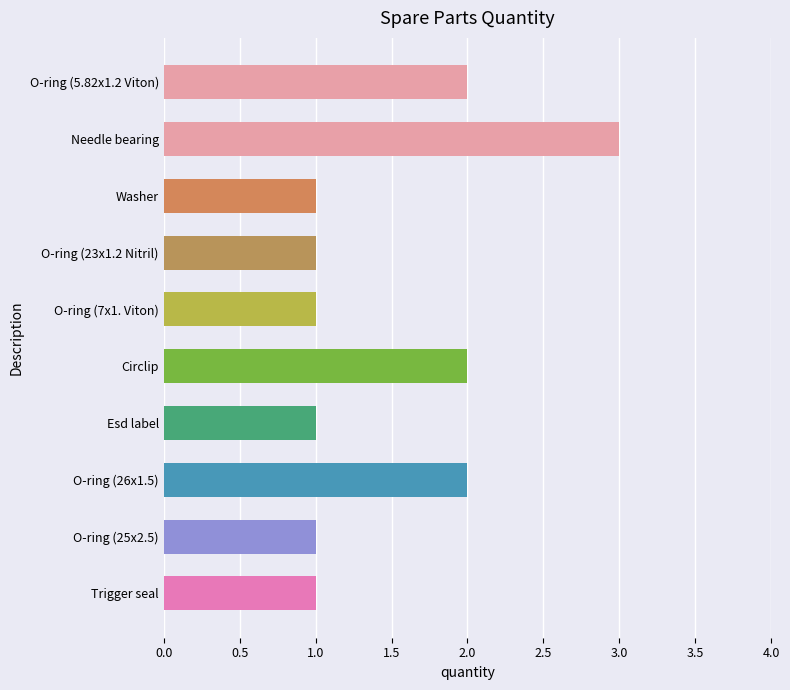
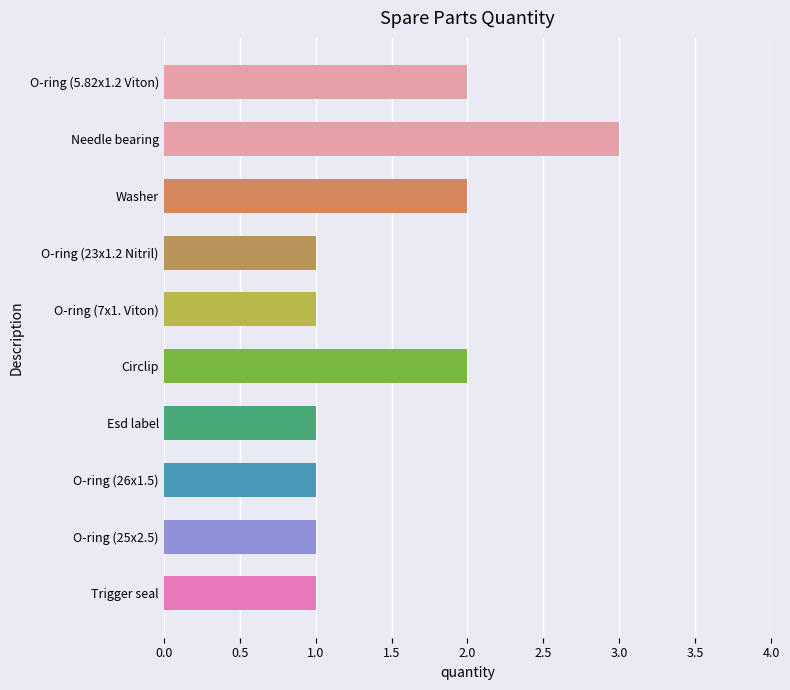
Washer: 1 -> 2
O-ring (26x1.5): 2 -> 1
